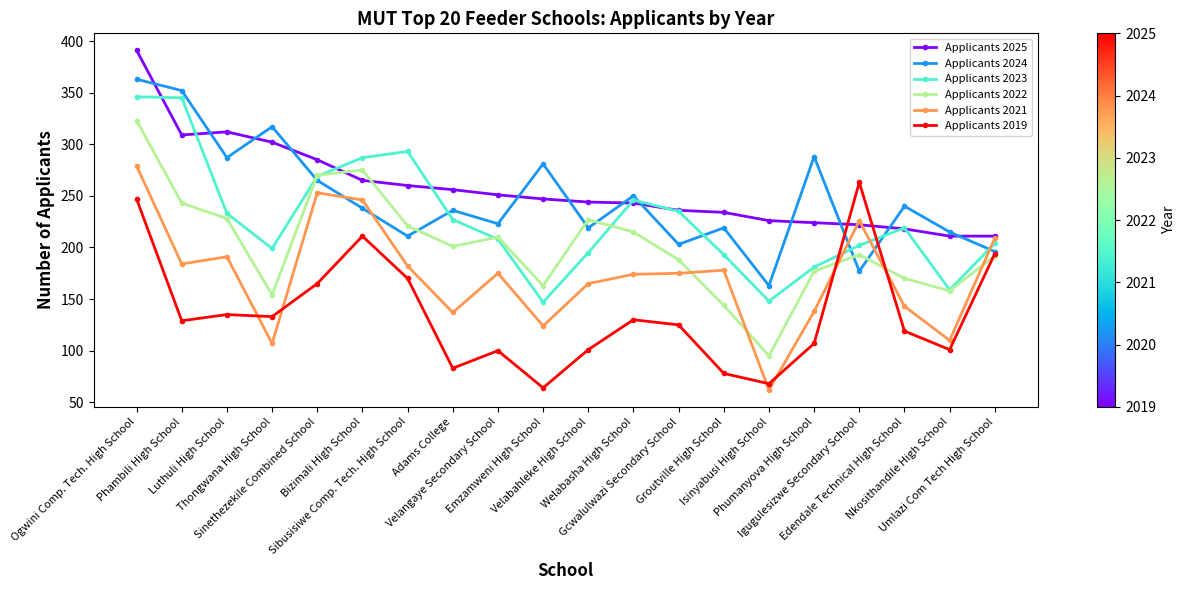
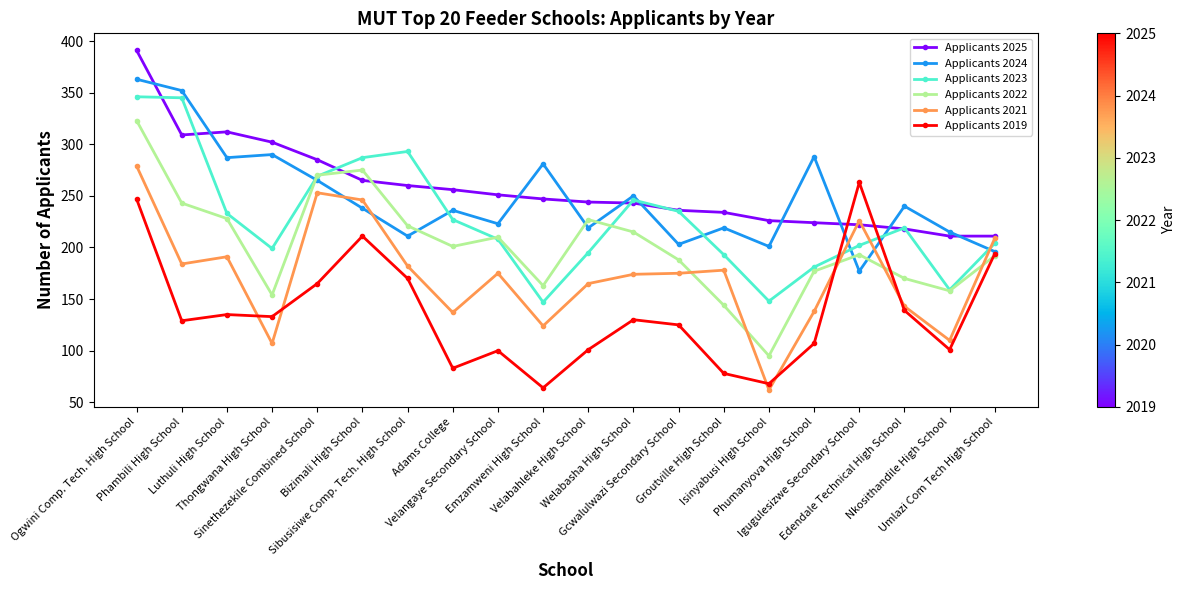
Applicants 2024, Thongwana High School: 317 -> 290
Applicants 2024, Isinyabusi High School: 163 -> 201
Applicants 2019, Edendale Technical High School: 119 -> 139
